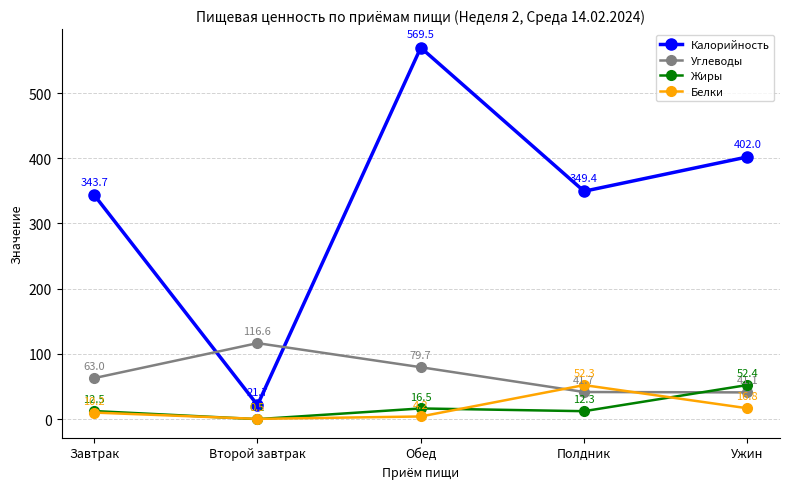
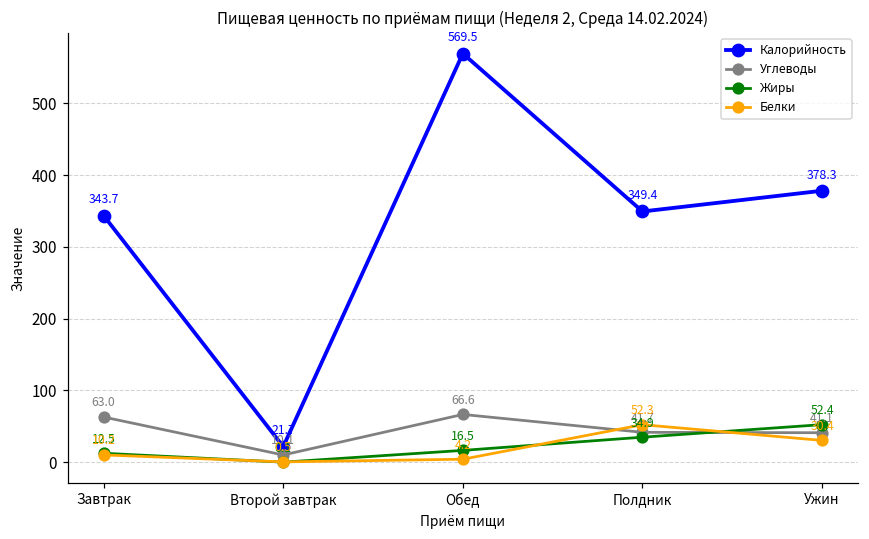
Углеводы, Второй завтрак: 116.6 -> 10.1
Углеводы, Обед: 79.7 -> 66.6
Жиры, Полдник: 12.3 -> 34.9
Калорийность, Ужин: 402.0 -> 378.3
Белки, Ужин: 16.8 -> 30.4
